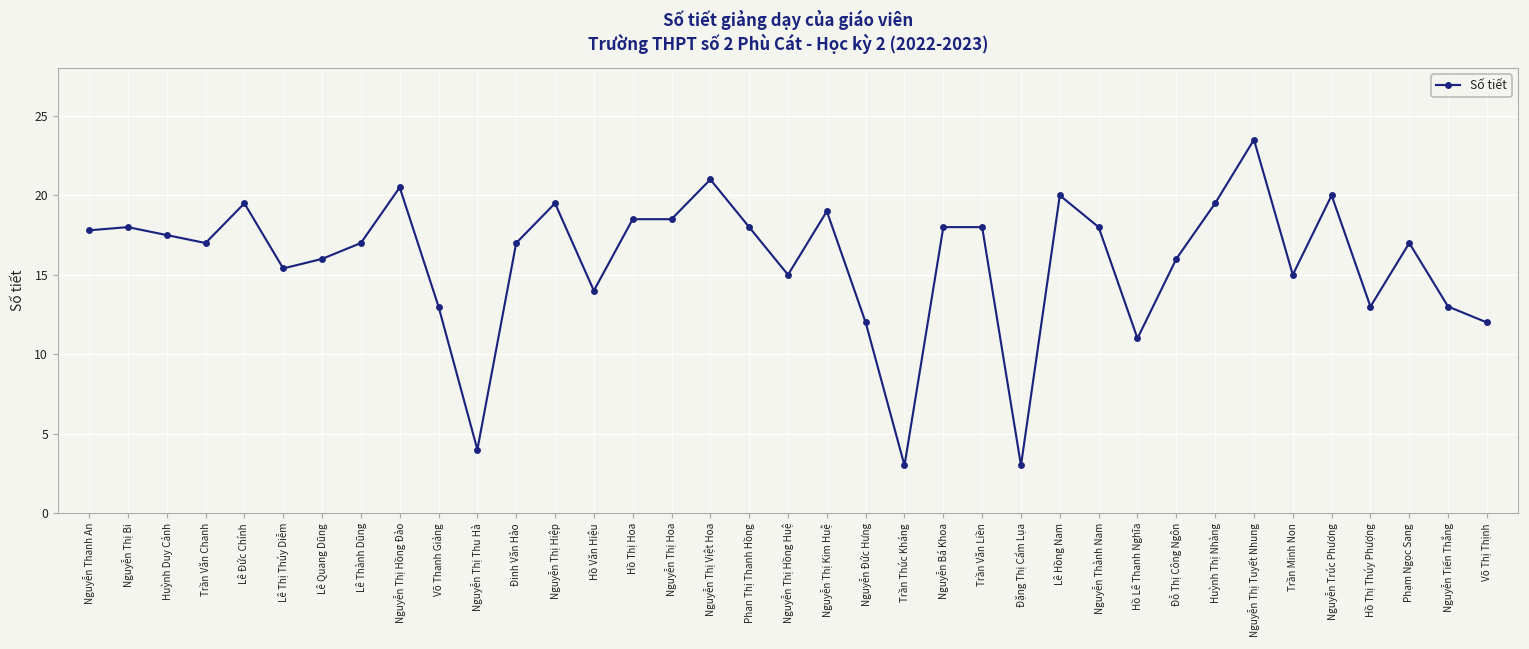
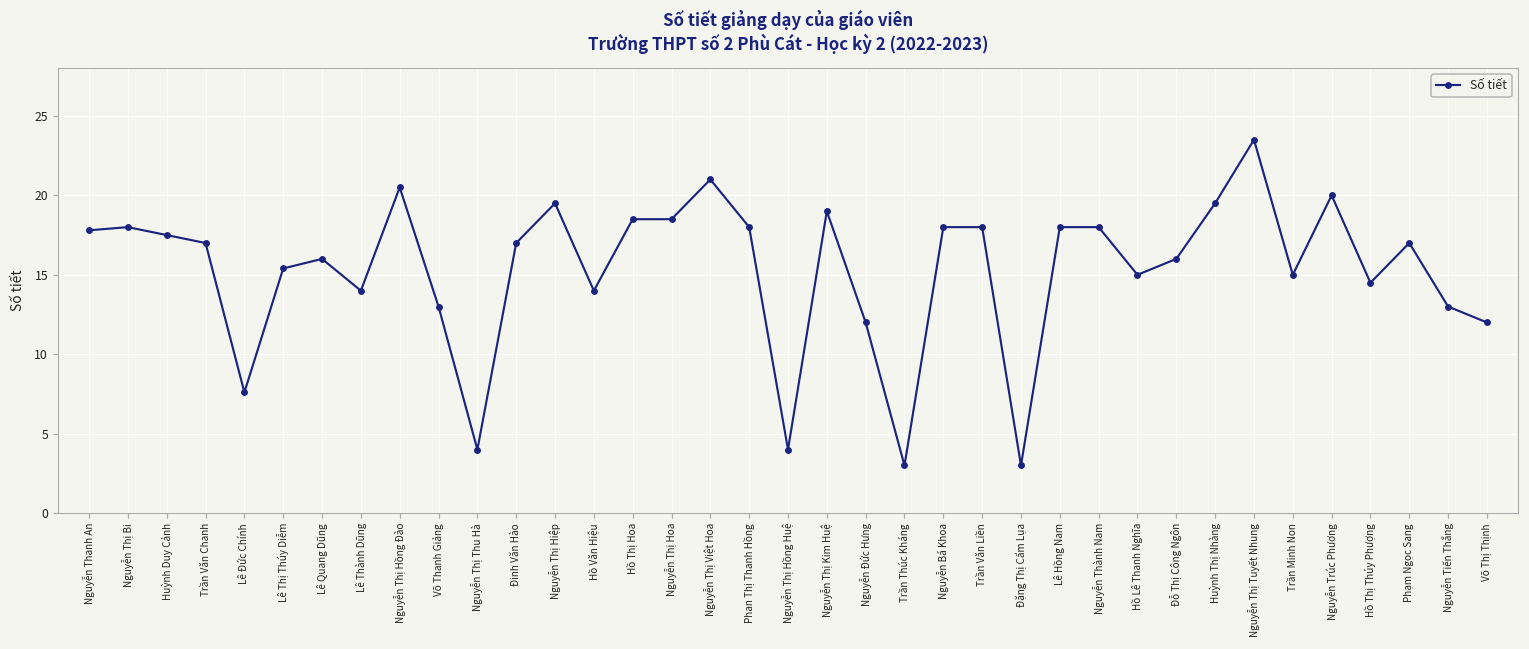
Lê Đức Chính: 19.5 -> 7.6
Lê Thành Dũng: 17 -> 14
Nguyễn Thị Hồng Huệ: 15 -> 4
Lê Hồng Nam: 20 -> 18
Hồ Lê Thanh Nghĩa: 11 -> 15
Hồ Thị Thúy Phượng: 13.0 -> 14.5
